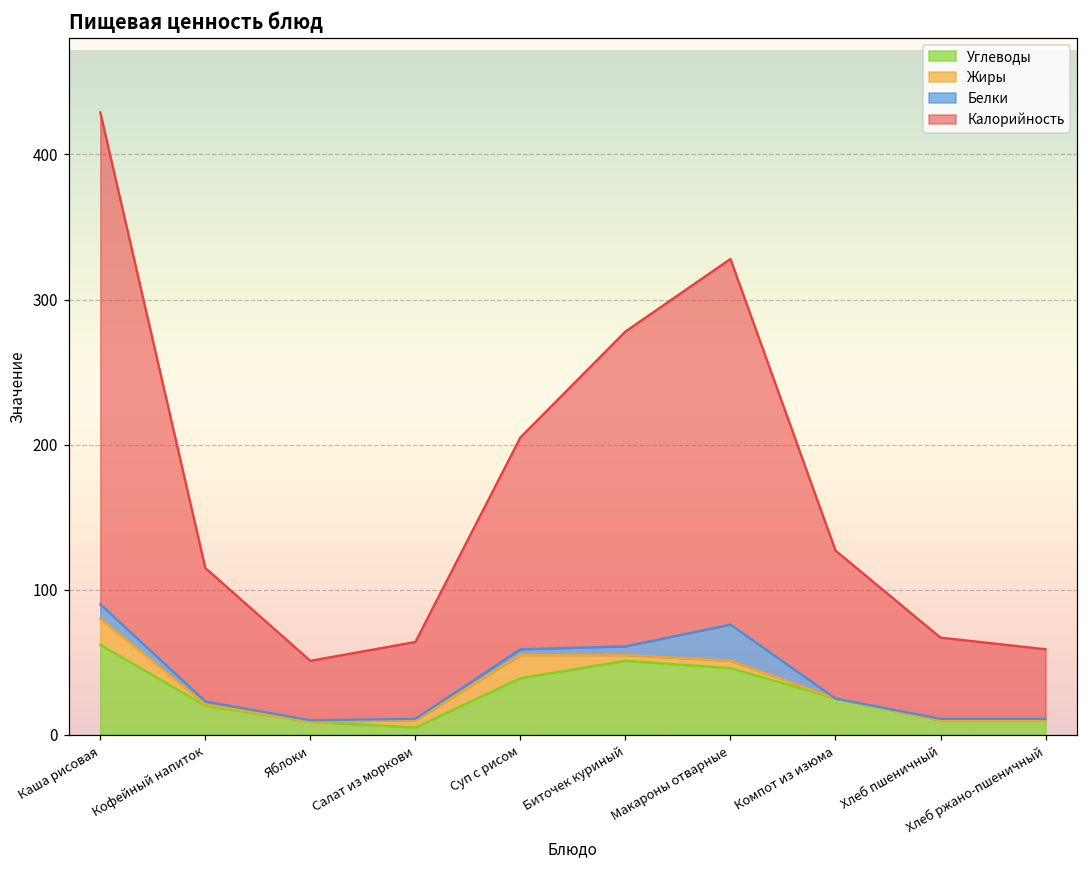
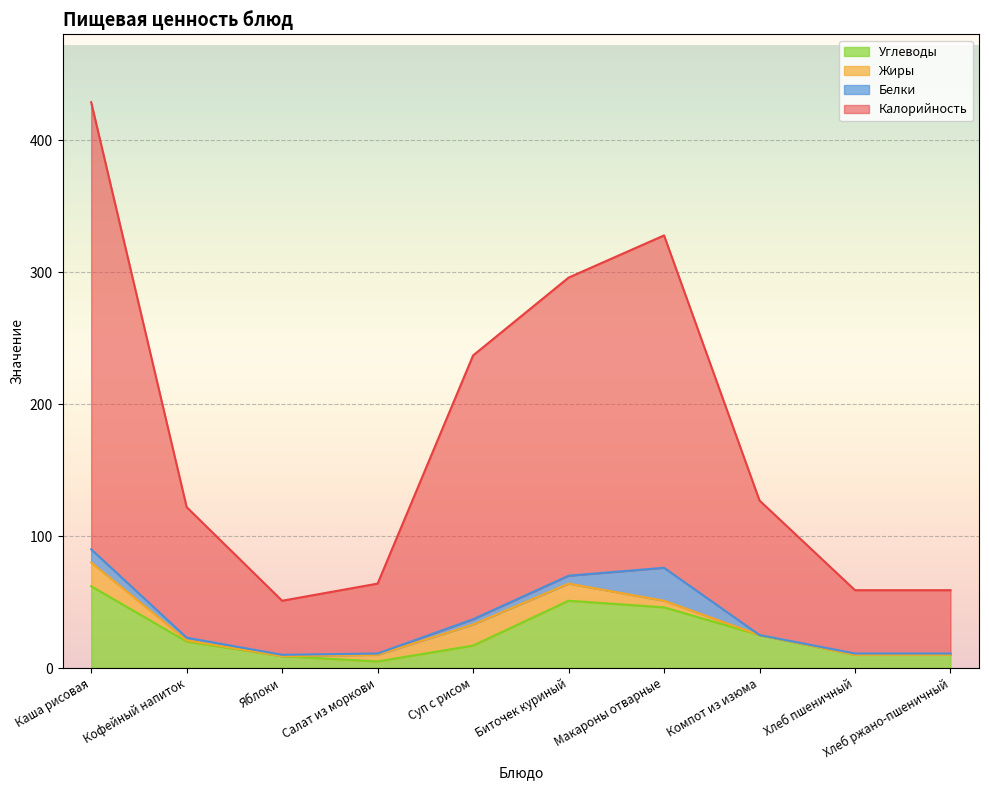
Калорийность, Кофейный напиток: 92 -> 99
Углеводы, Суп с рисом: 39 -> 17
Калорийность, Суп с рисом: 146 -> 200
Жиры, Биточек куриный: 4 -> 13
Калорийность, Биточек куриный: 217 -> 226
Калорийность, Хлеб пшеничный: 56 -> 48
